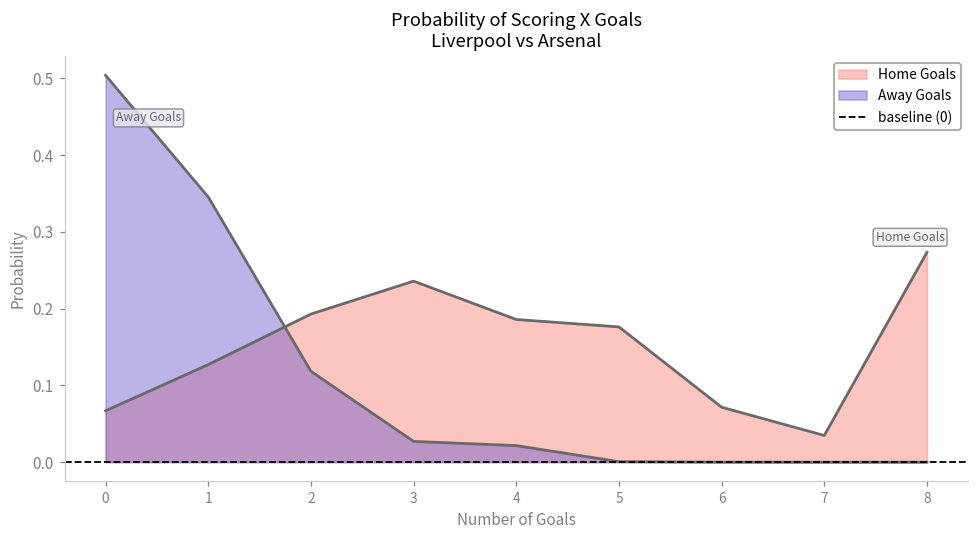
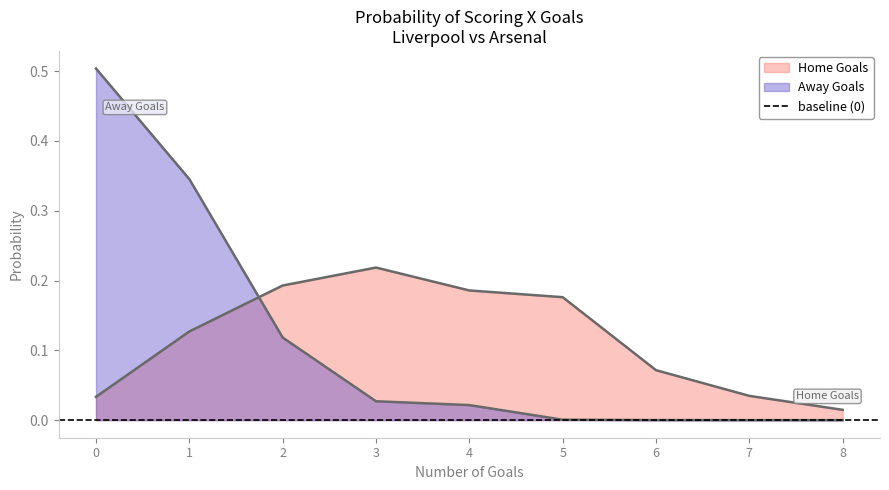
Home Goals, 0: 0.07 -> 0.03
Home Goals, 3: 0.24 -> 0.22
Home Goals, 8: 0.27 -> 0.01
